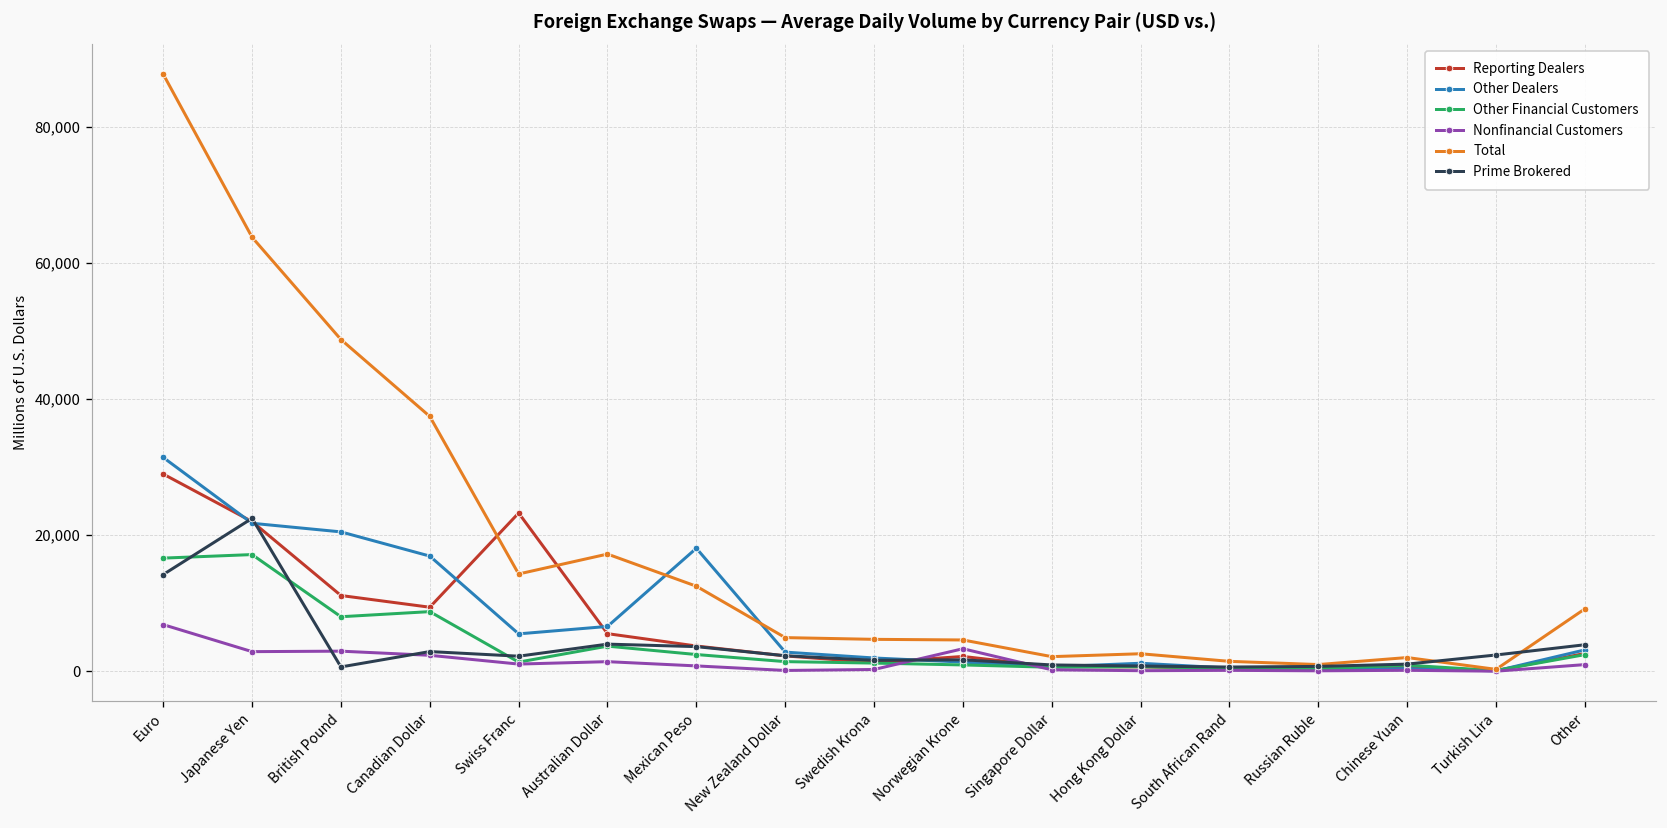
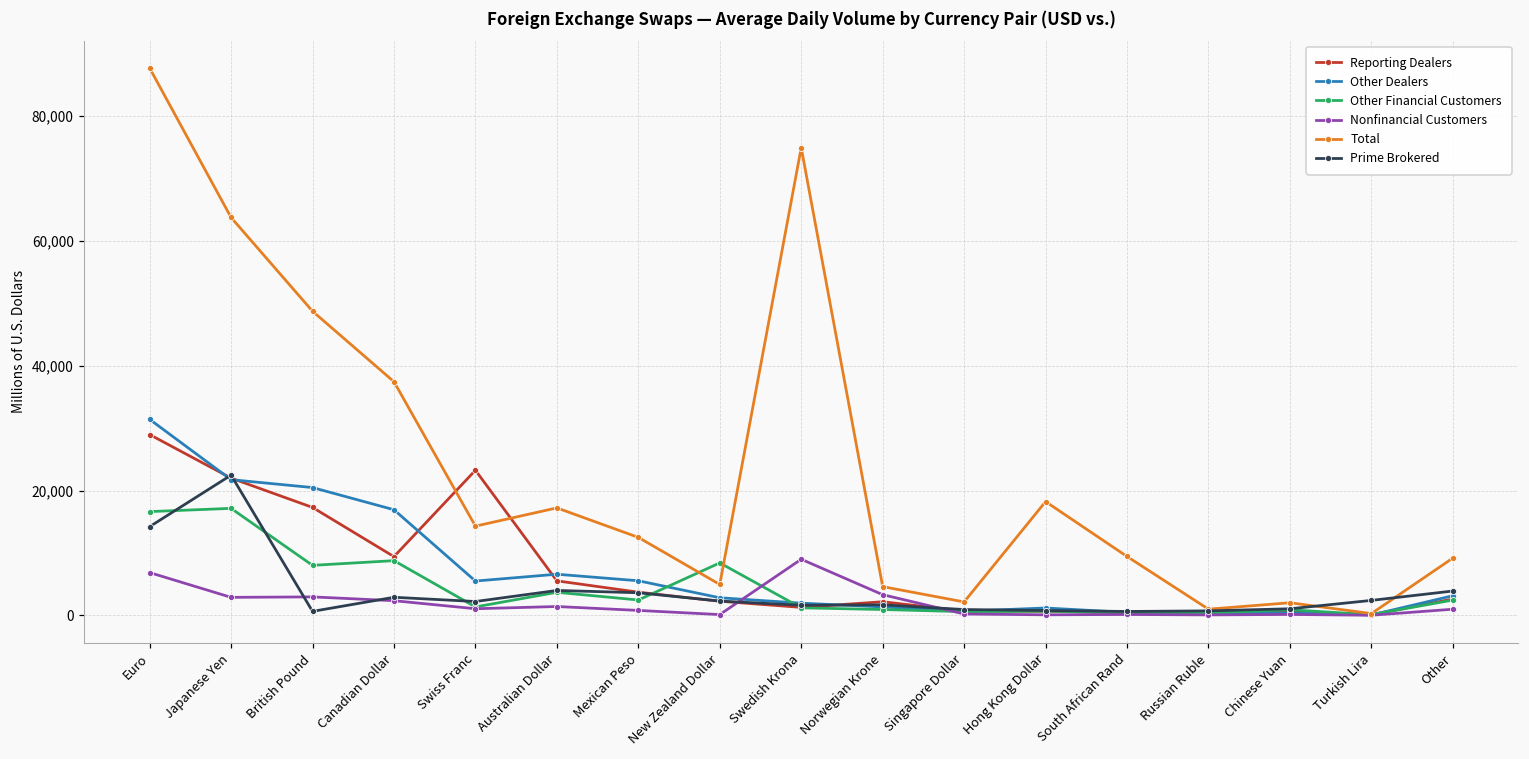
Reporting Dealers, British Pound: 11,000 -> 17,000
Other Dealers, Mexican Peso: 18,000 -> 6,000
Other Financial Customers, New Zealand Dollar: 1,000 -> 8,000
Nonfinancial Customers, Swedish Krona: 0 -> 9,000
Total, Swedish Krona: 5,000 -> 75,000
Total, Hong Kong Dollar: 3,000 -> 18,000
Total, South African Rand: 1,000 -> 9,000
